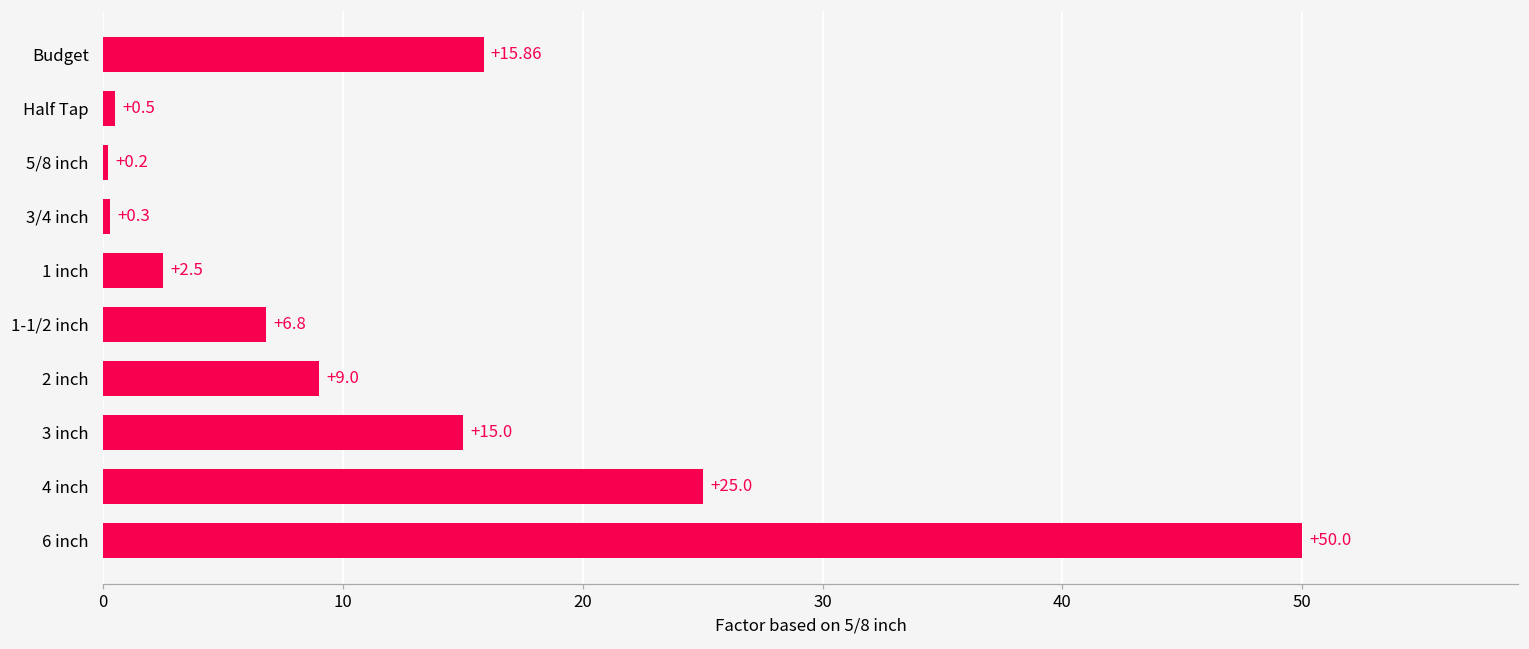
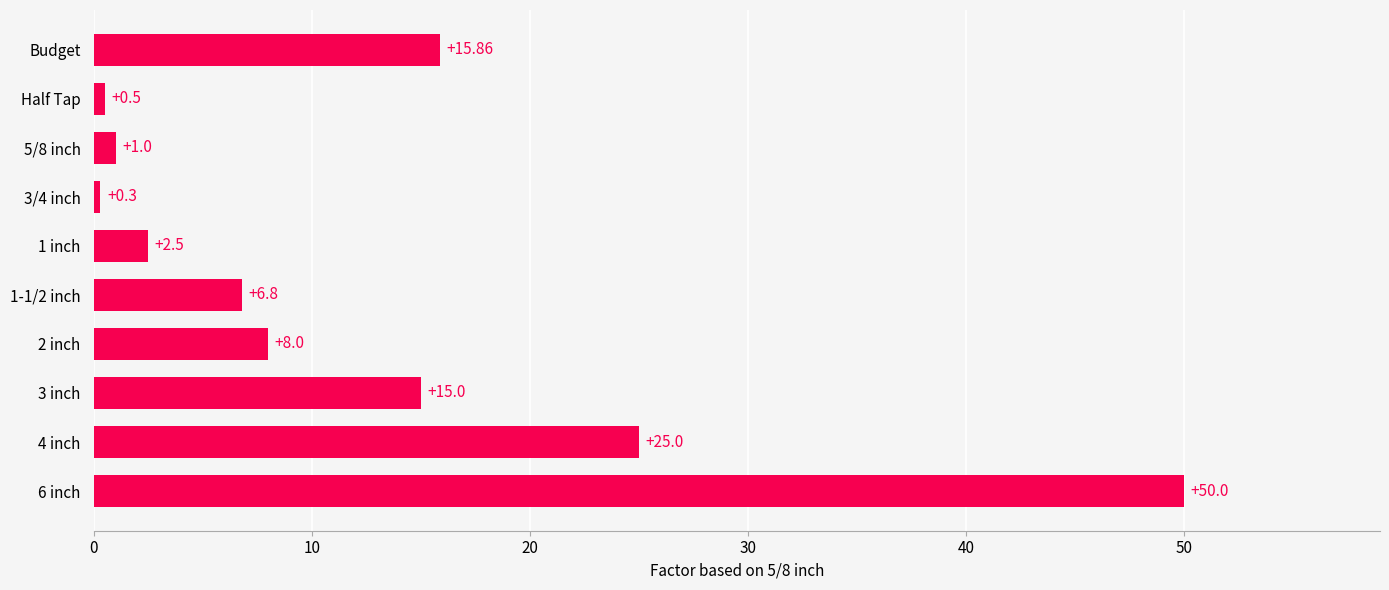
5/8 inch: +0.2 -> +1.0
2 inch: +9.0 -> +8.0
